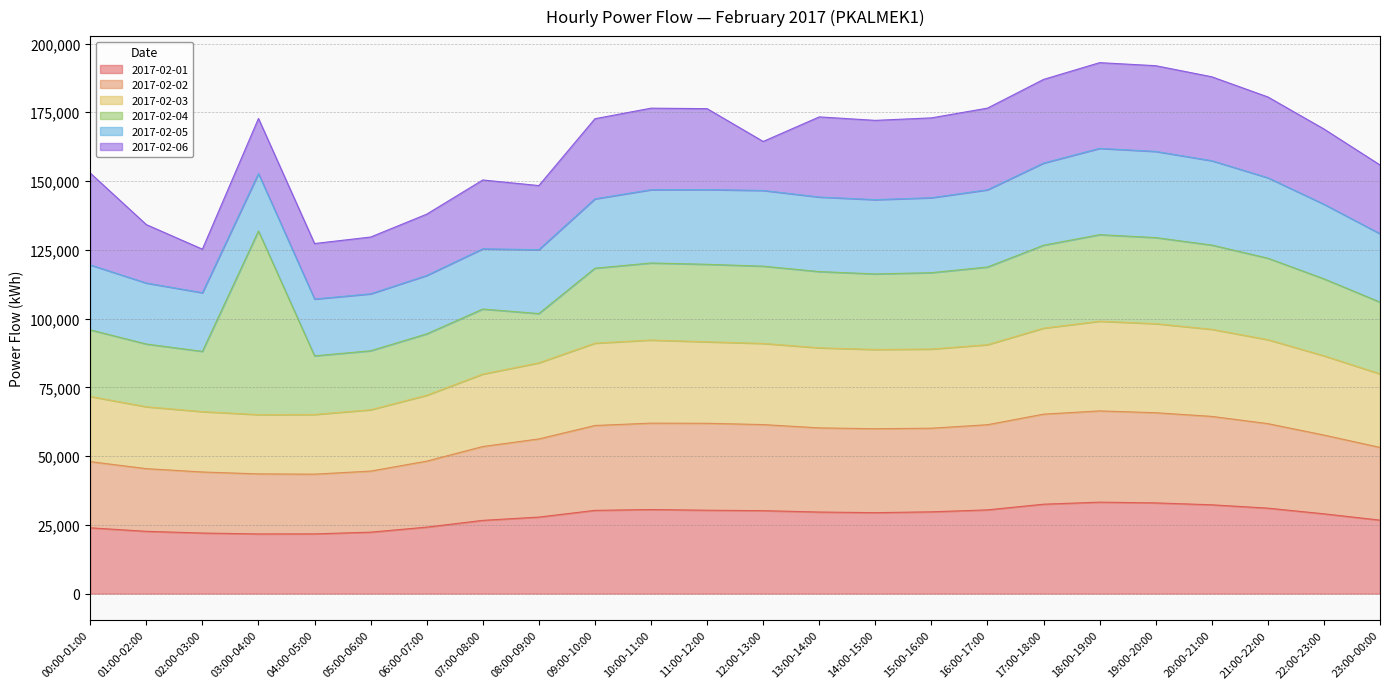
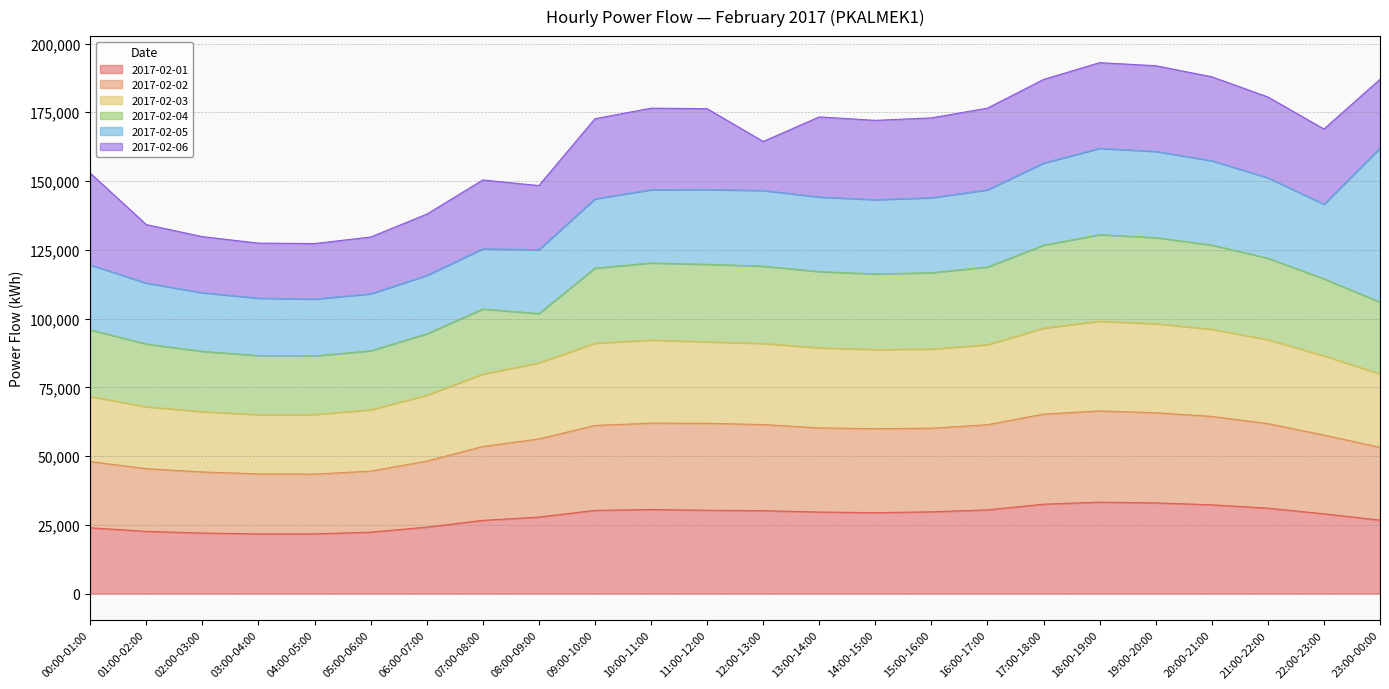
2017-02-06, 02:00-03:00: 16,000 -> 20,000
2017-02-04, 03:00-04:00: 67,000 -> 21,000
2017-02-05, 23:00-00:00: 25,000 -> 56,000
